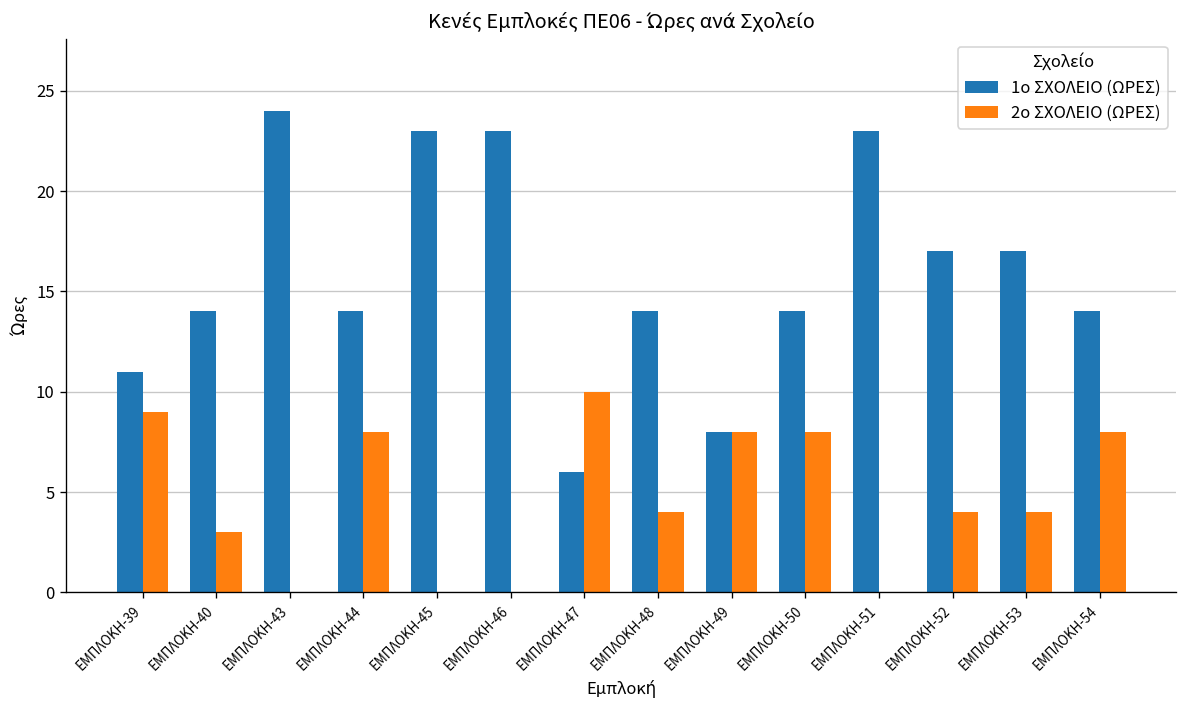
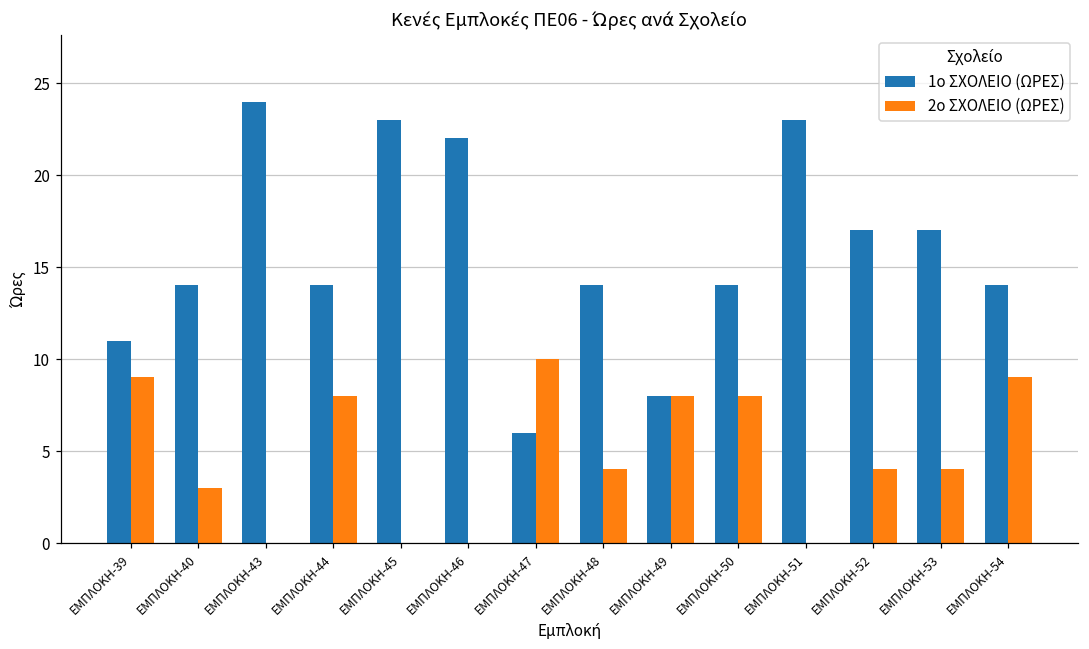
1ο ΣΧΟΛΕΙΟ (ΩΡΕΣ), ΕΜΠΛΟΚΗ-46: 23 -> 22
2ο ΣΧΟΛΕΙΟ (ΩΡΕΣ), ΕΜΠΛΟΚΗ-54: 8 -> 9
